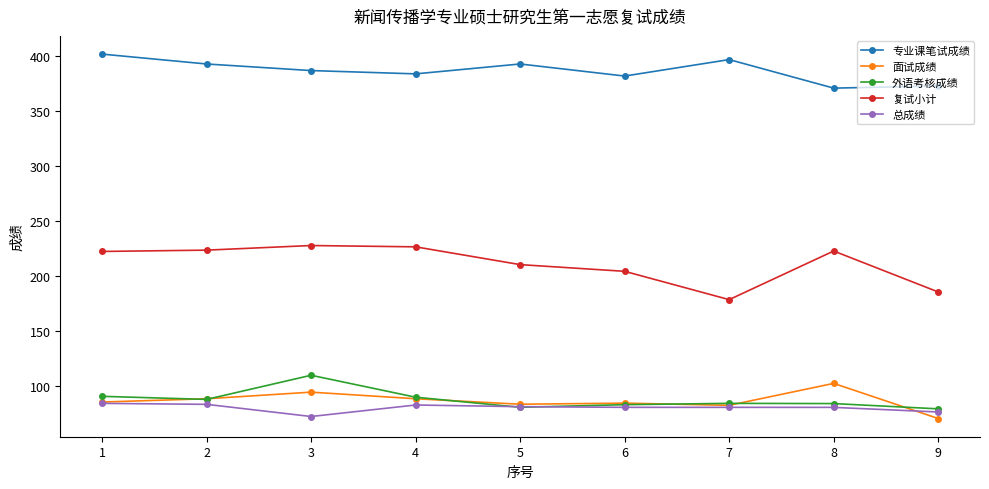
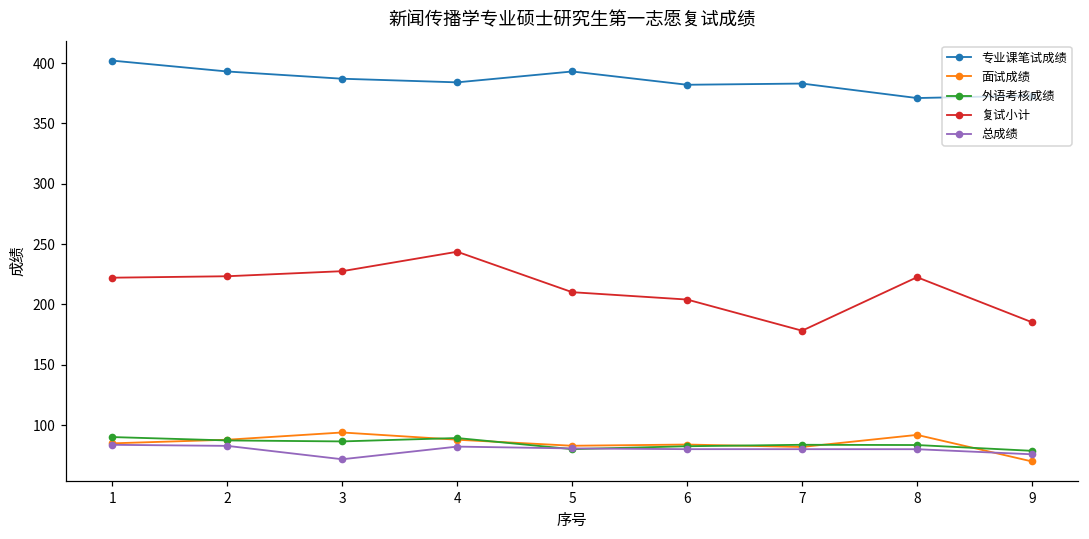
外语考核成绩, 3: 109 -> 87
复试小计, 4: 226 -> 244
专业课笔试成绩, 7: 397 -> 383
面试成绩, 8: 102 -> 92
